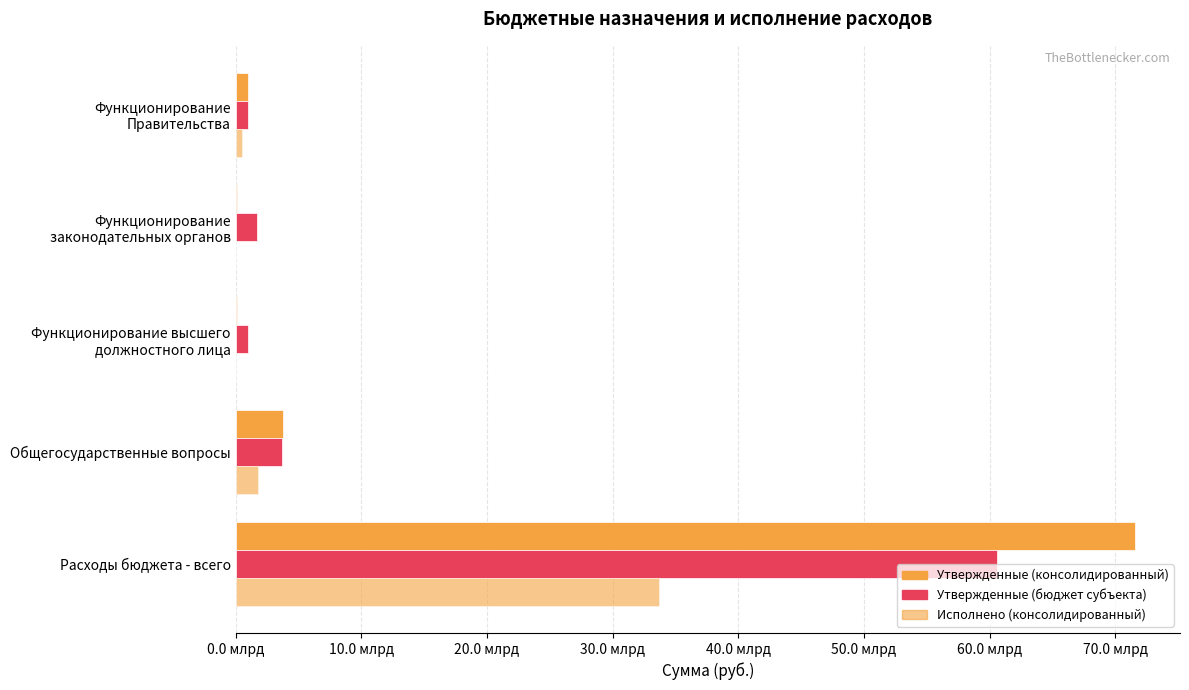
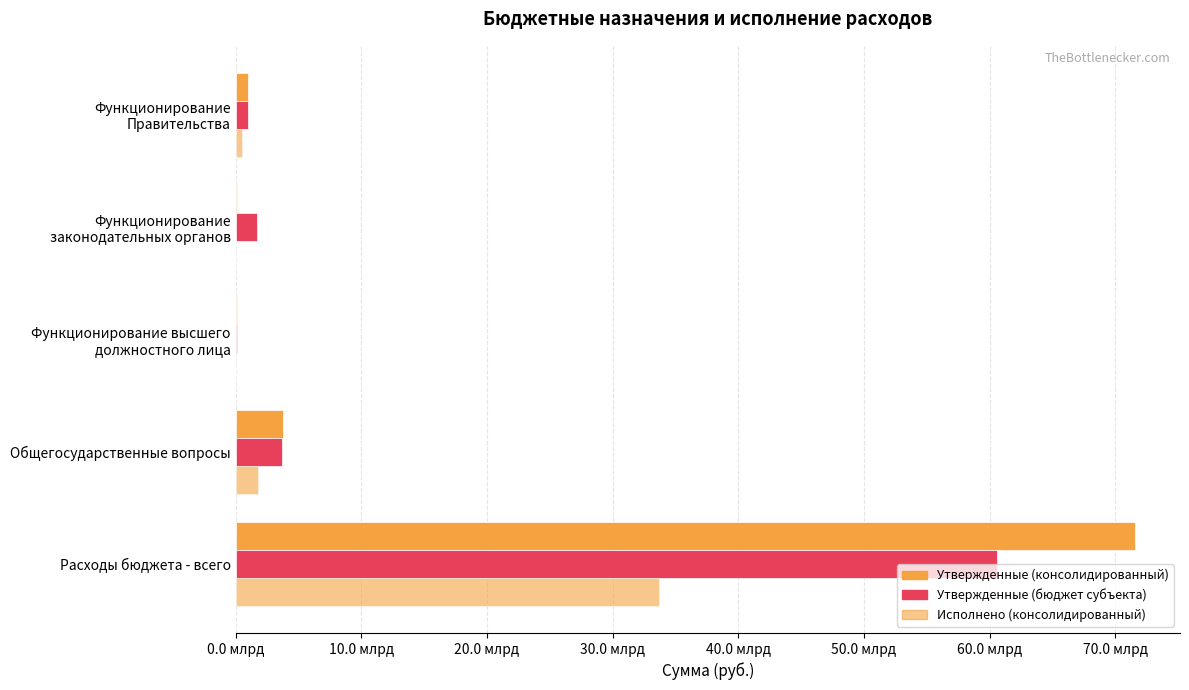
Утвержденные (бюджет субъекта), Функционирование высшего должностного лица: 1.0 млрд -> 0.1 млрд
